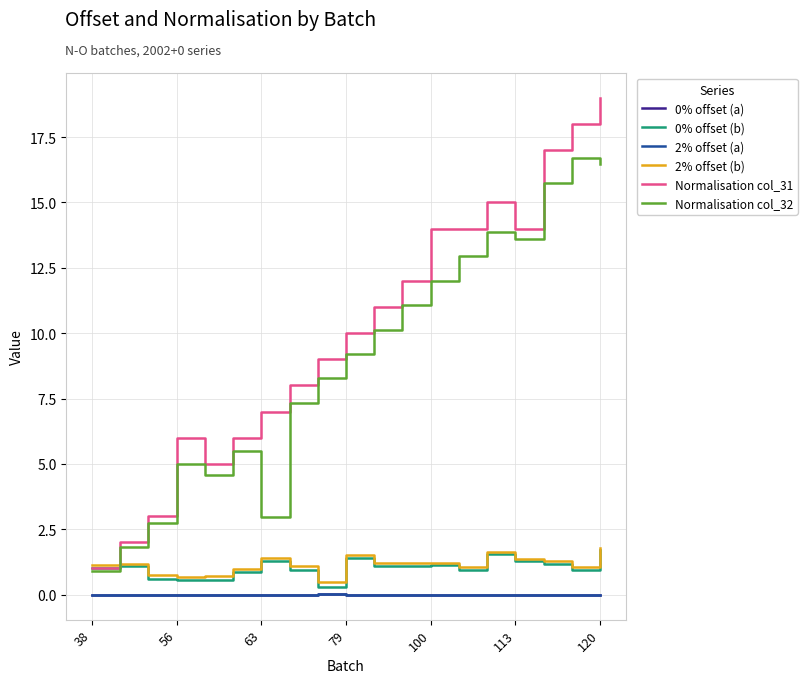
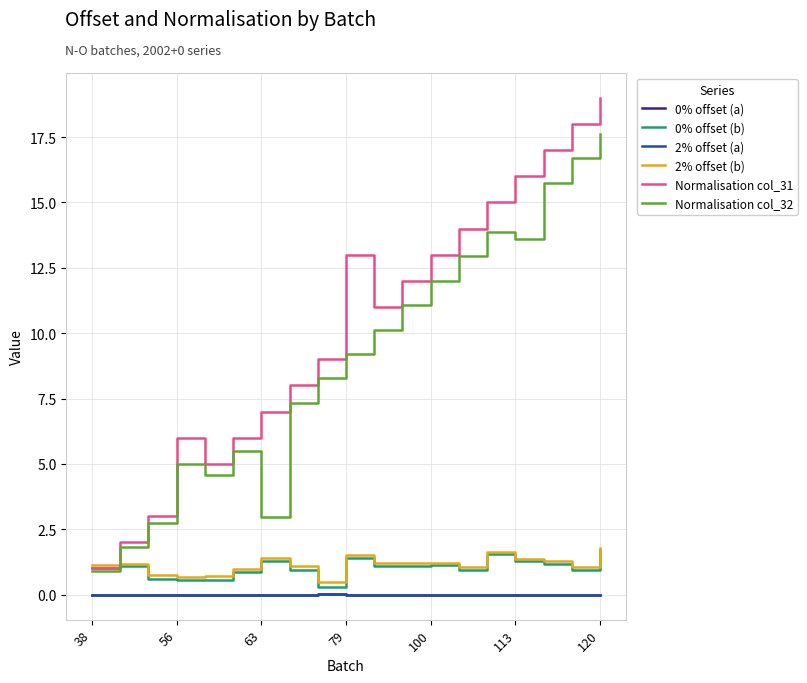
Normalisation col_31, 79: 10 -> 13
Normalisation col_31, 100: 14 -> 13
Normalisation col_31, 113: 14 -> 16
Normalisation col_32, 120: 16.5 -> 17.6
